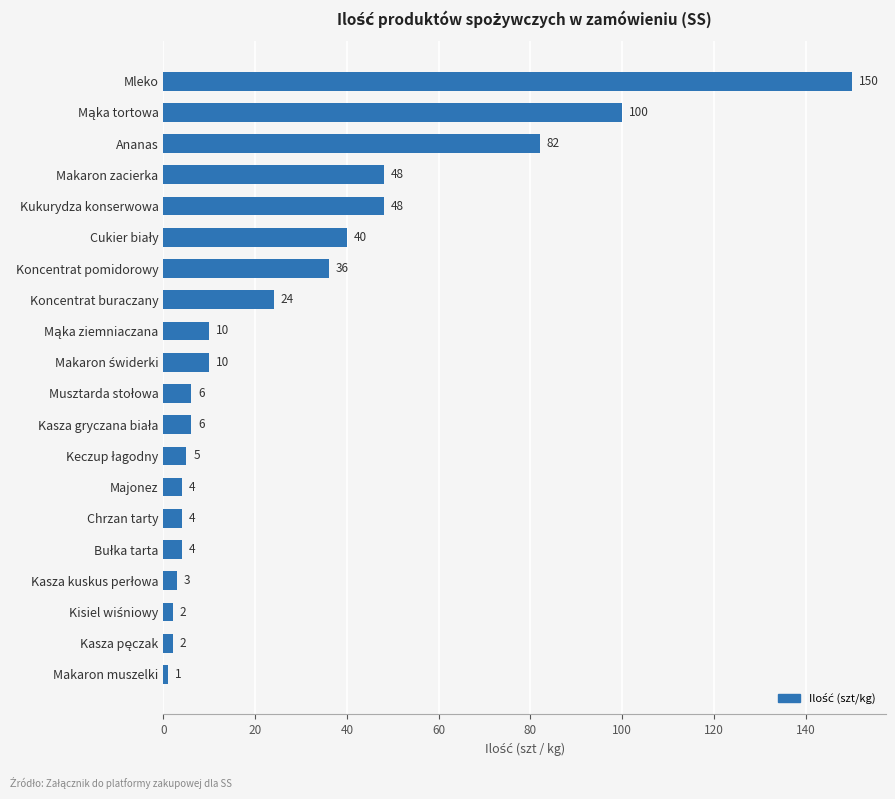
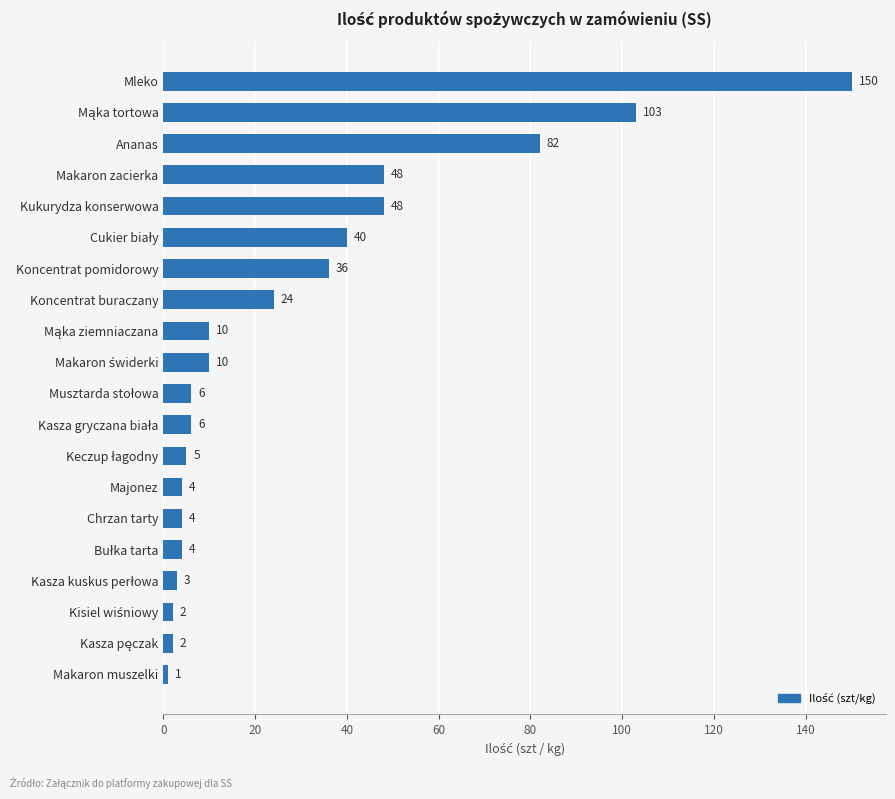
Mąka tortowa: 100 -> 103
